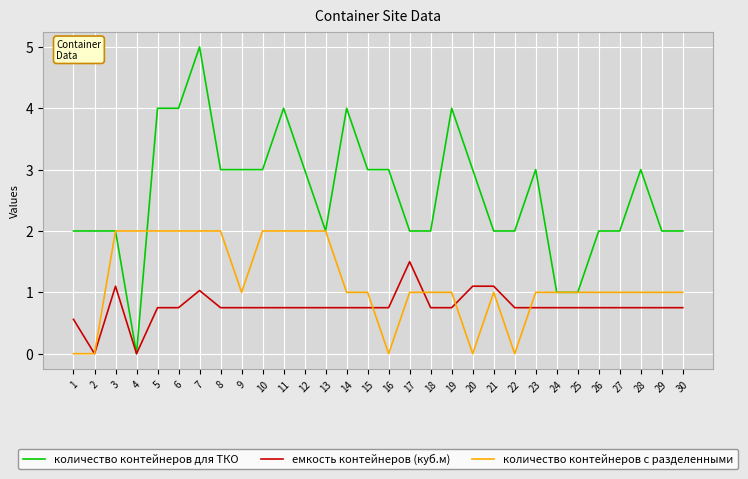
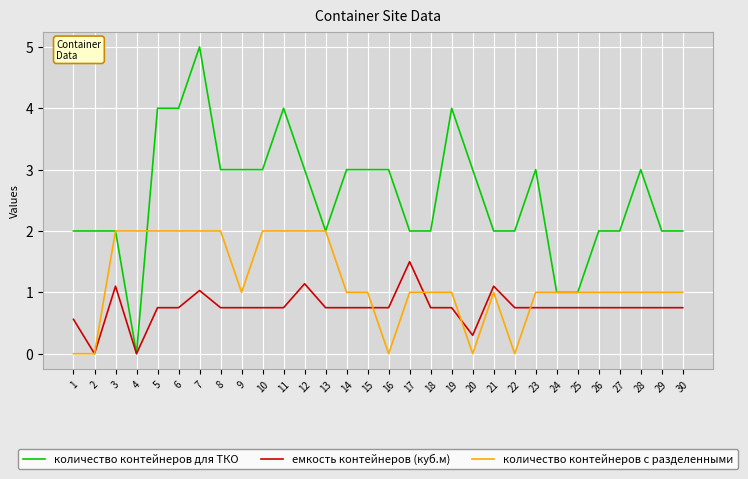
емкость контейнеров (куб.м), 12: 0.8 -> 1.1
количество контейнеров для ТКО, 14: 4 -> 3
емкость контейнеров (куб.м), 20: 1.1 -> 0.3
